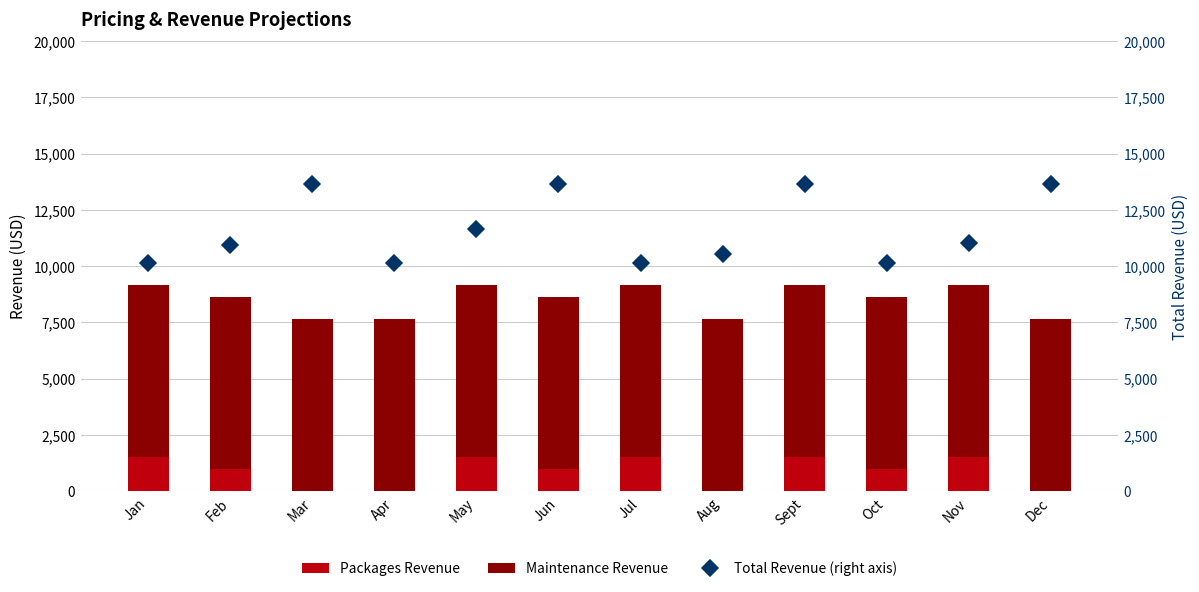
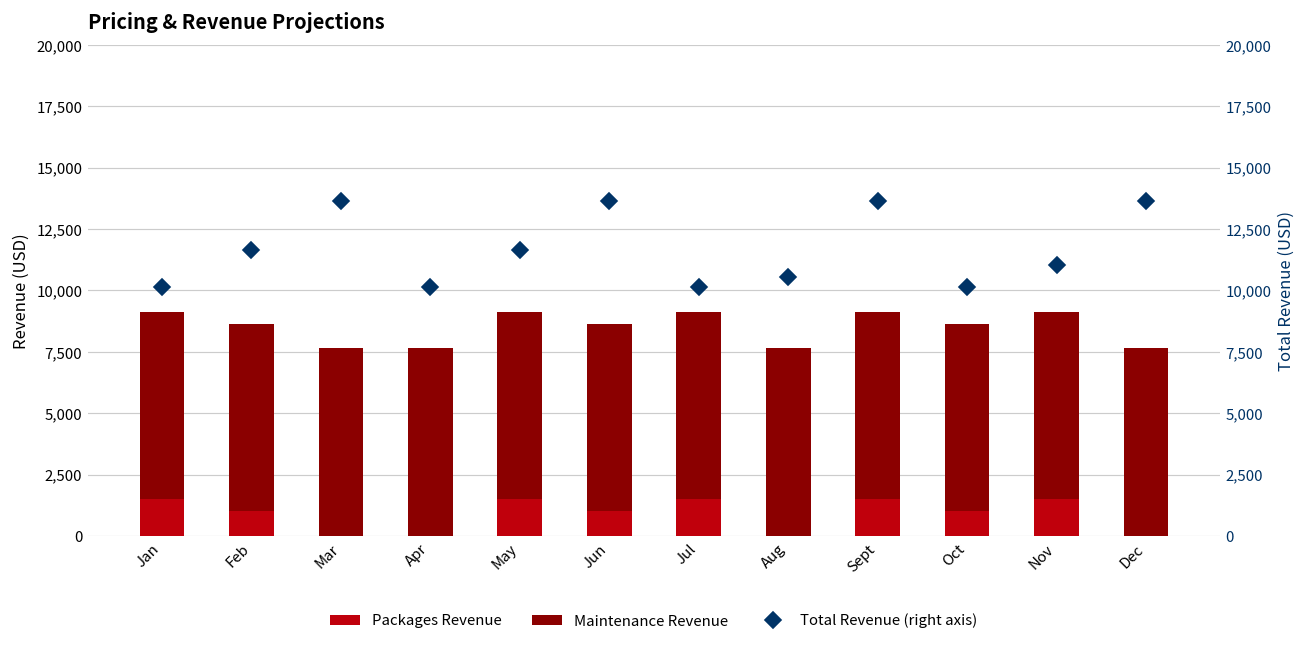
Total Revenue (right axis), Feb: 10,900 -> 11,600
